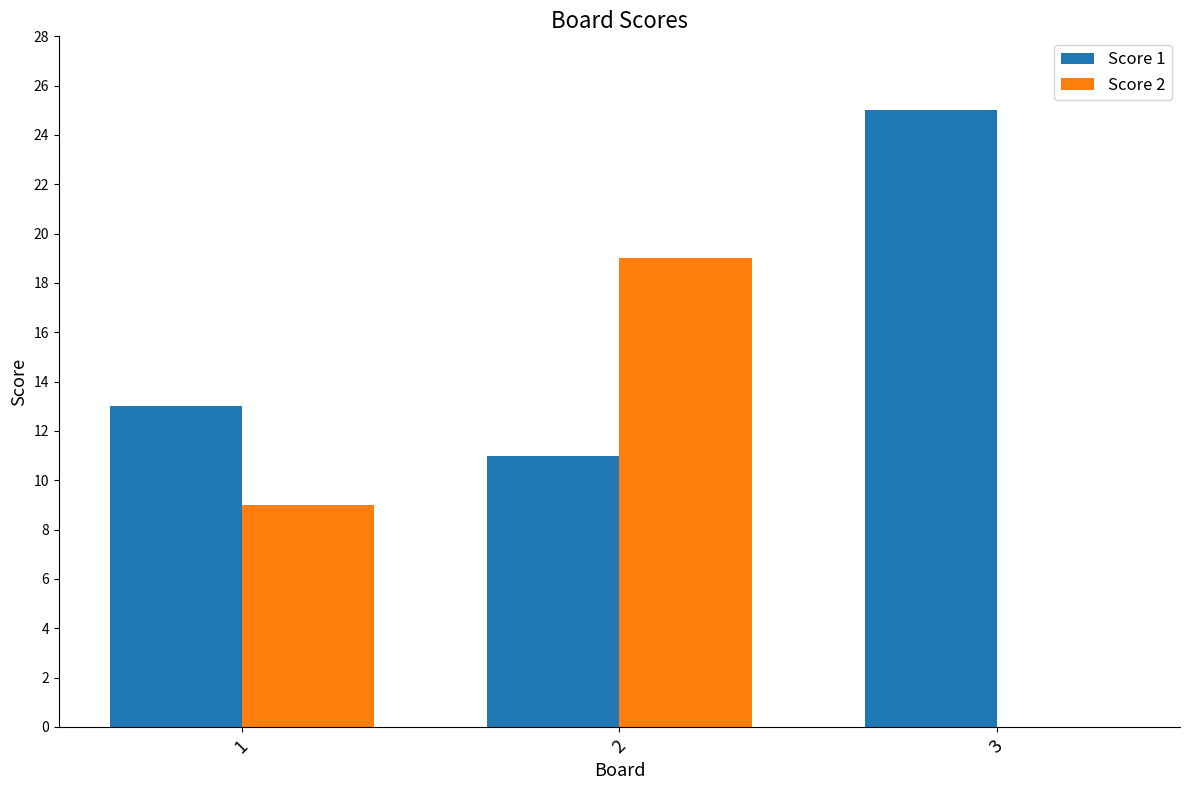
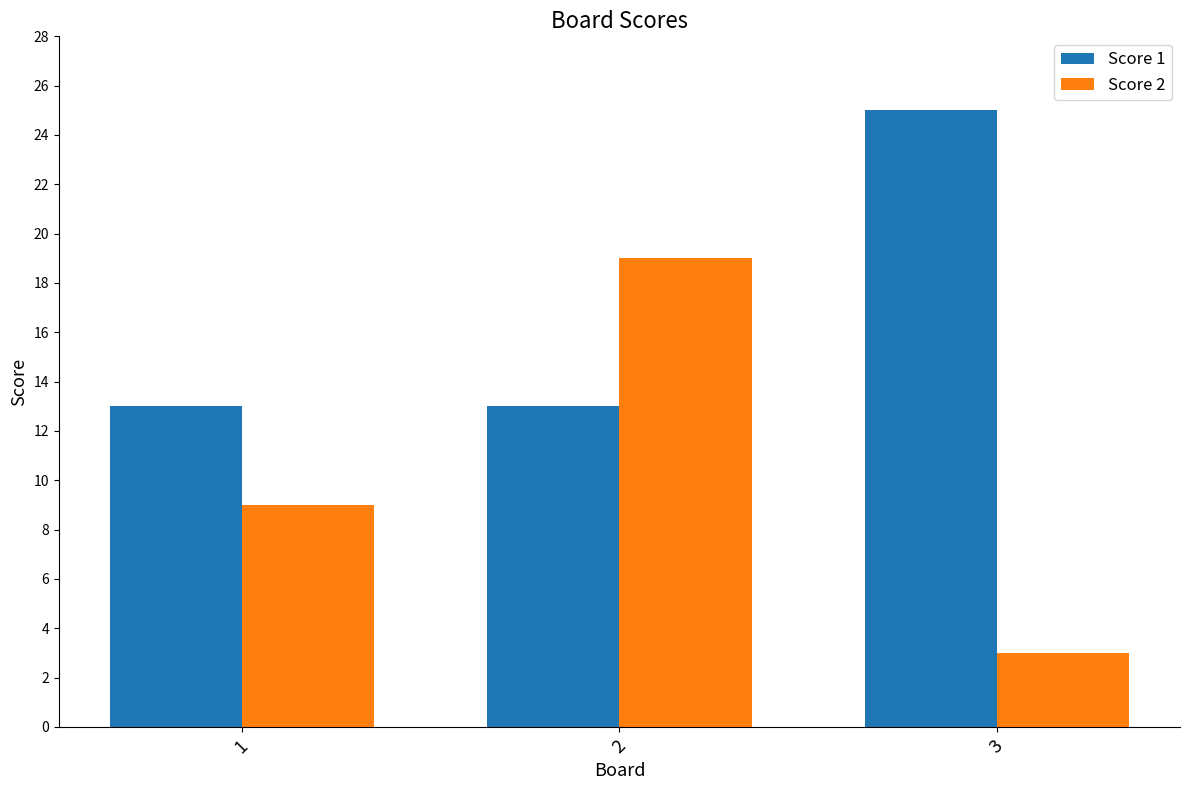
Score 1, 2: 11 -> 13
Score 2, 3: 0 -> 3
